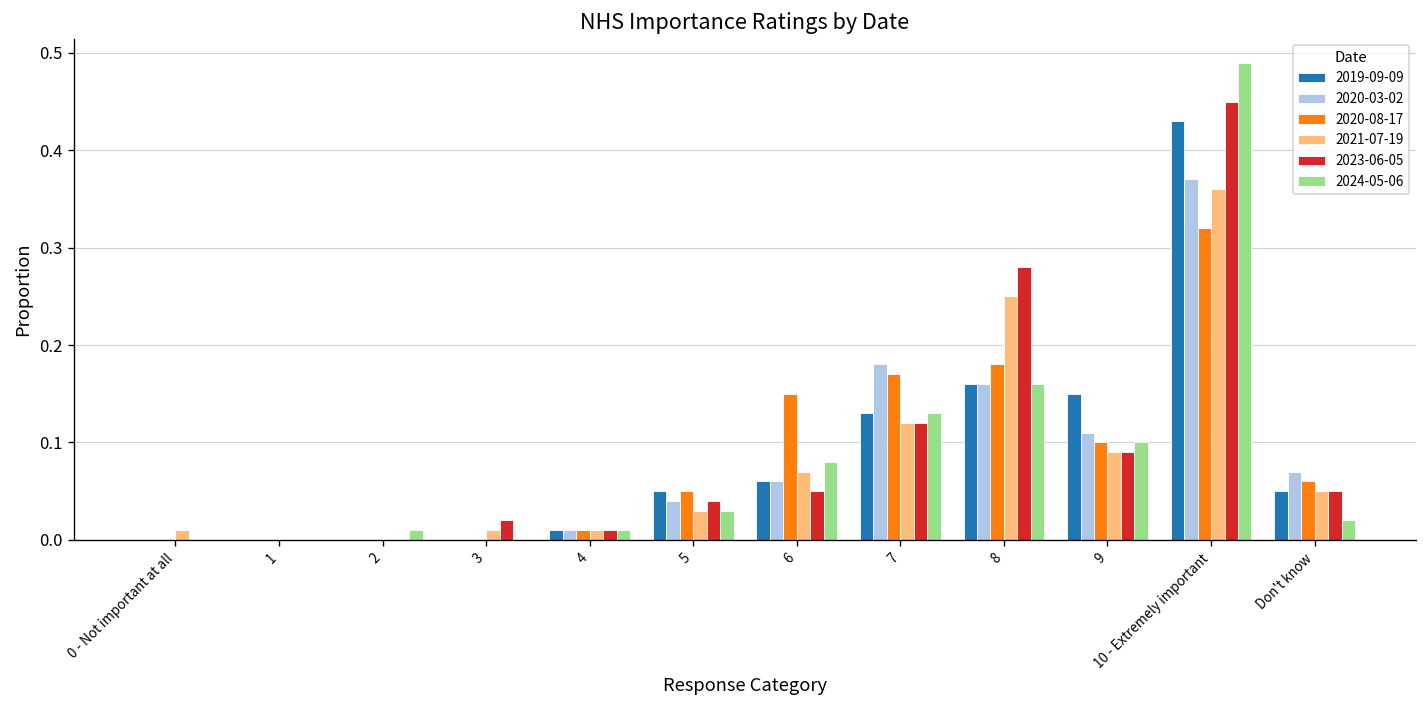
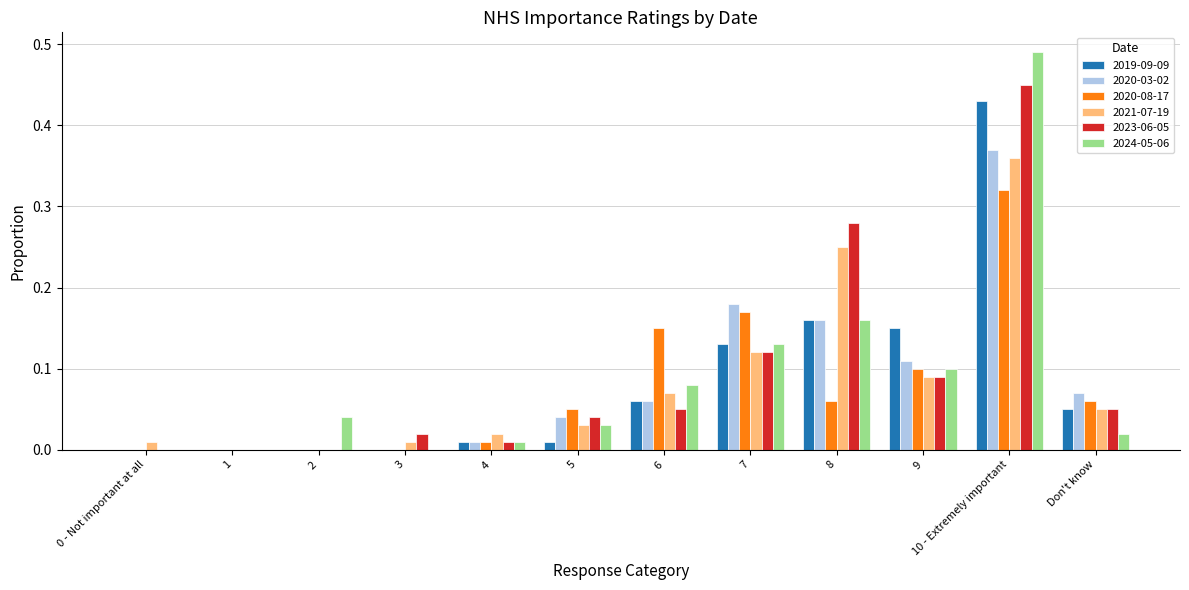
2024-05-06, 2: 0.01 -> 0.04
2021-07-19, 4: 0.01 -> 0.02
2019-09-09, 5: 0.05 -> 0.01
2020-08-17, 8: 0.18 -> 0.06
